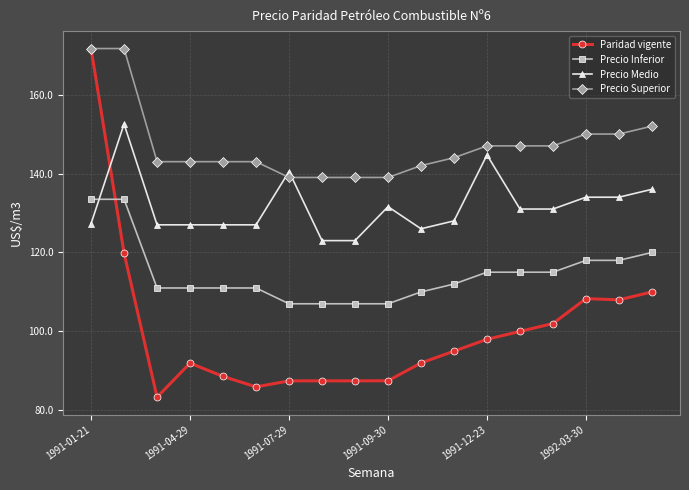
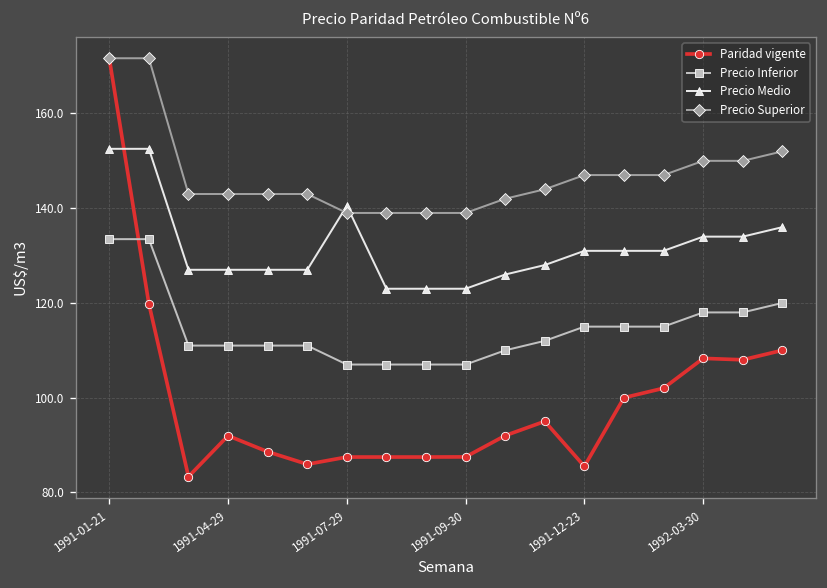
Precio Medio, 1991-01-21: 127 -> 153
Precio Medio, 1991-09-30: 132 -> 123
Paridad vigente, 1991-12-23: 98 -> 86
Precio Medio, 1991-12-23: 145 -> 131
